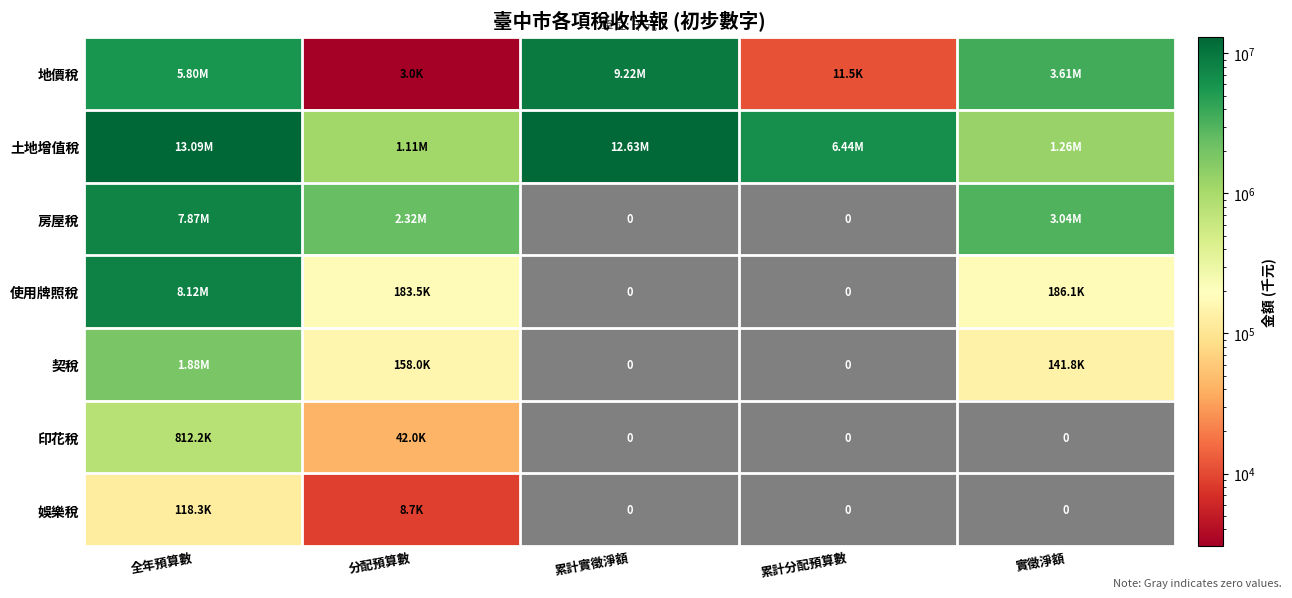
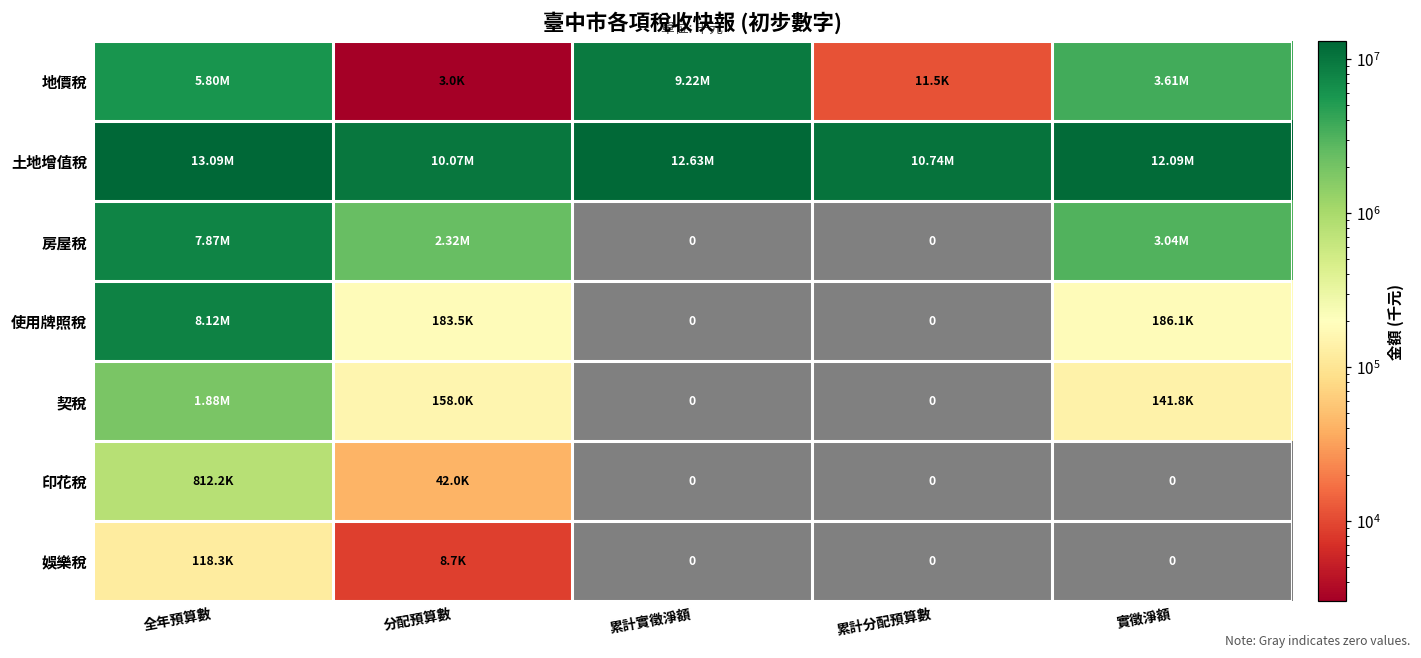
土地增值稅, 分配預算數: 1.11M -> 10.07M
土地增值稅, 累計分配預算數: 6.44M -> 10.74M
土地增值稅, 實徵淨額: 1.26M -> 12.09M
